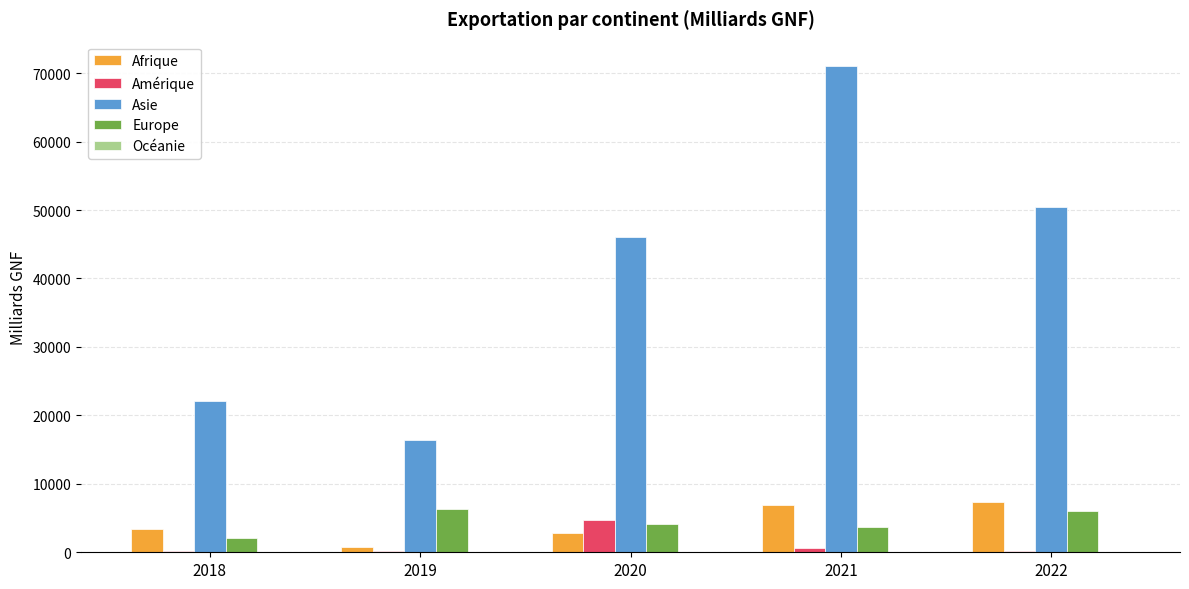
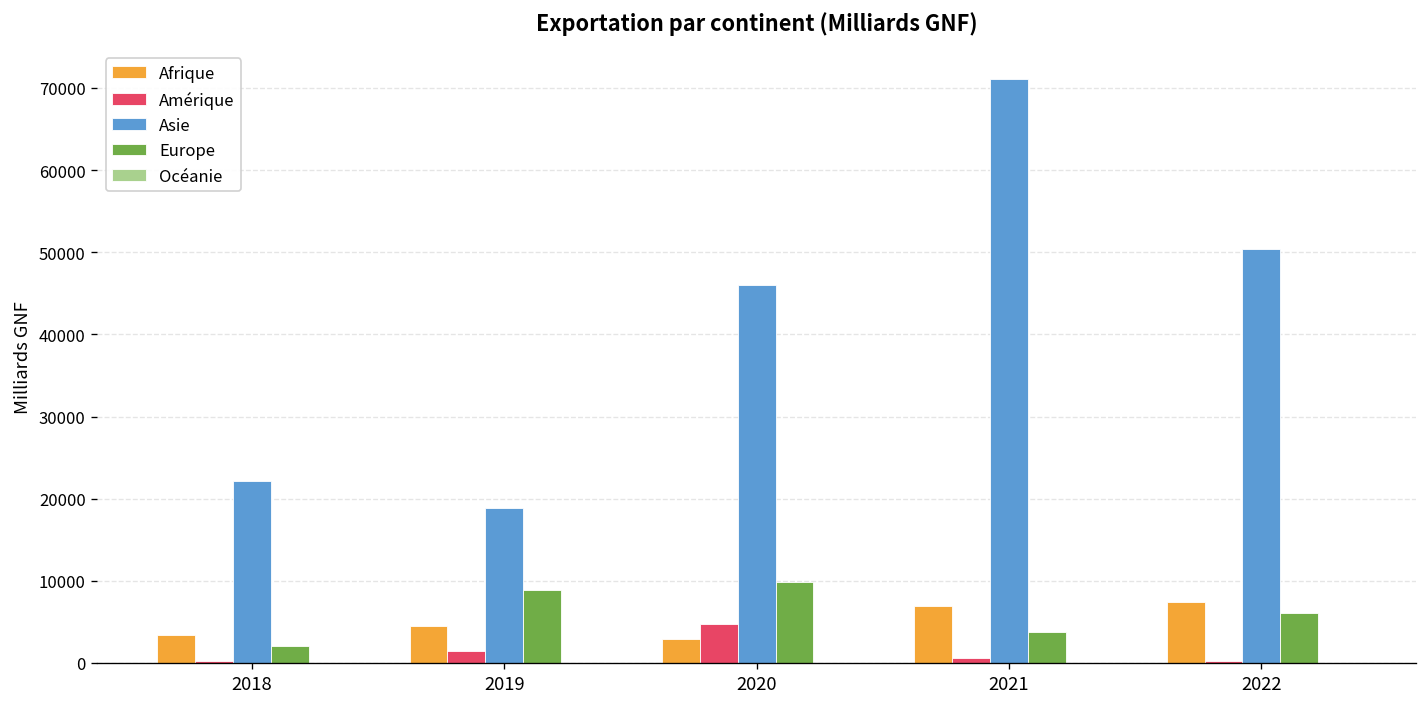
Afrique, 2019: 1000 -> 4000
Amérique, 2019: 0 -> 1000
Asie, 2019: 16000 -> 19000
Europe, 2019: 6000 -> 9000
Europe, 2020: 4000 -> 10000
